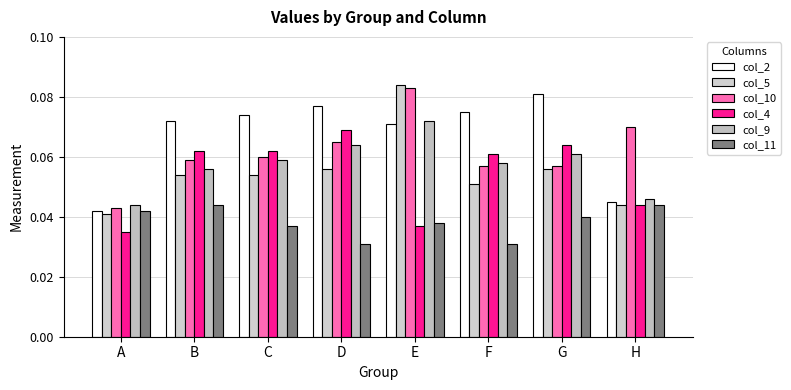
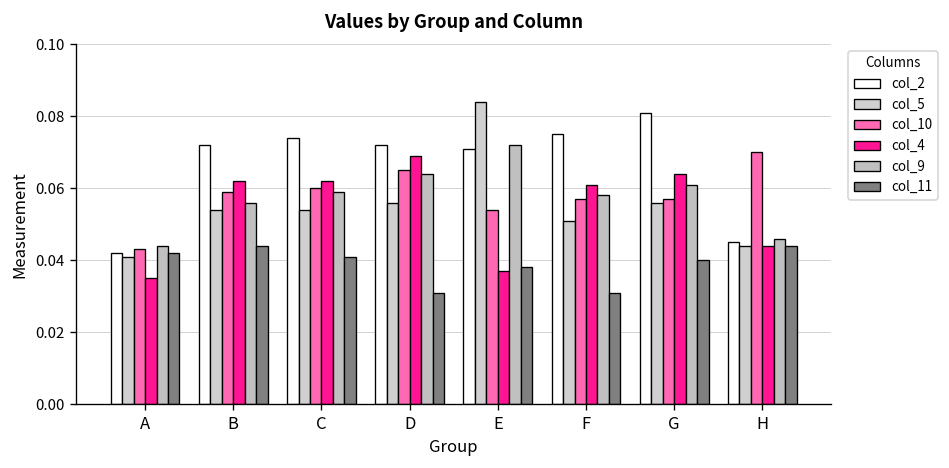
col_11, C: 0.037 -> 0.041
col_2, D: 0.077 -> 0.072
col_10, E: 0.083 -> 0.054
